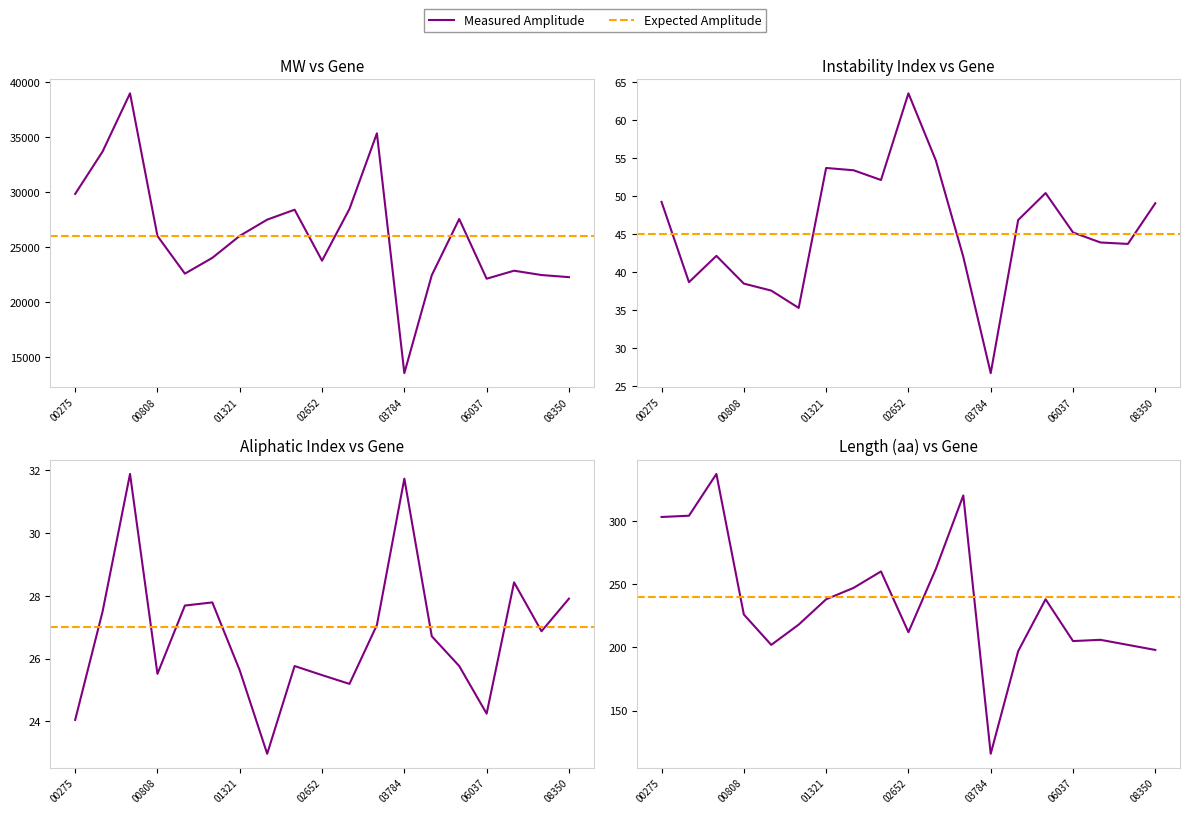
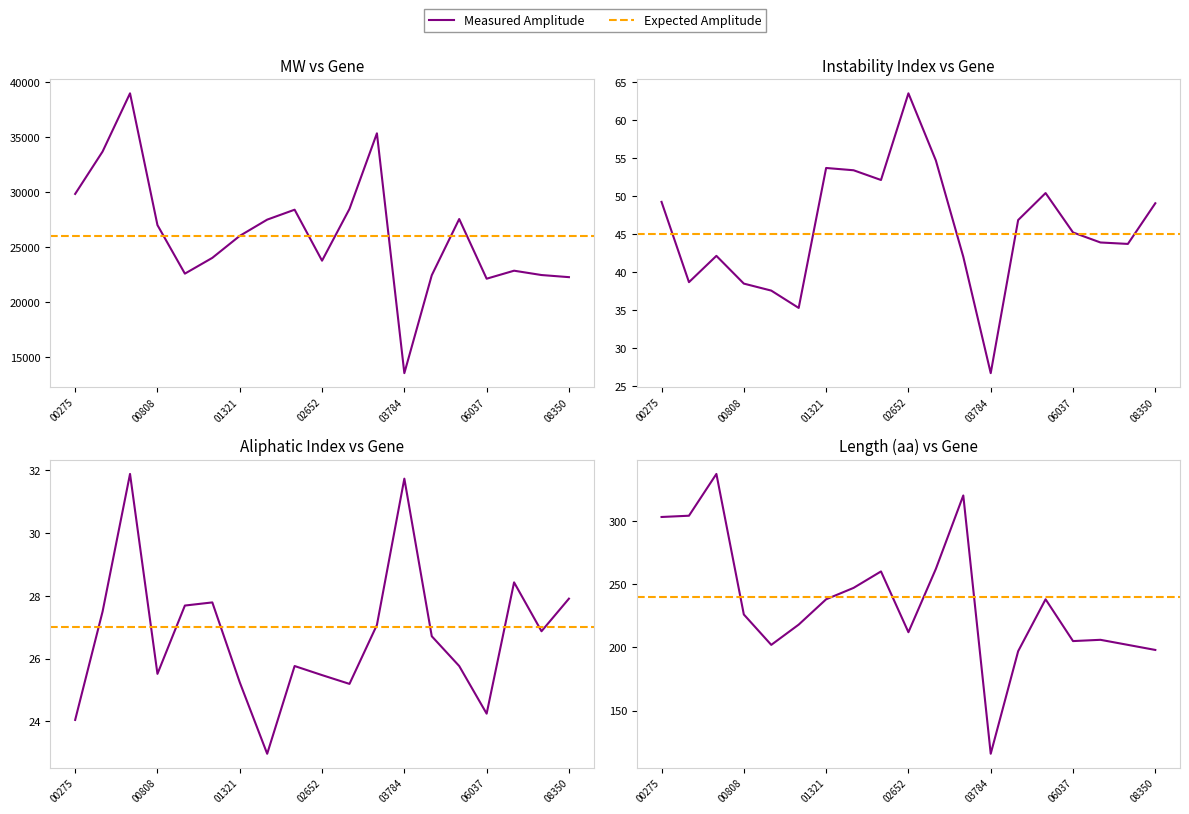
MW vs Gene, 00808: 26000 -> 27000
Aliphatic Index vs Gene, 01321: 25.6 -> 25.2
